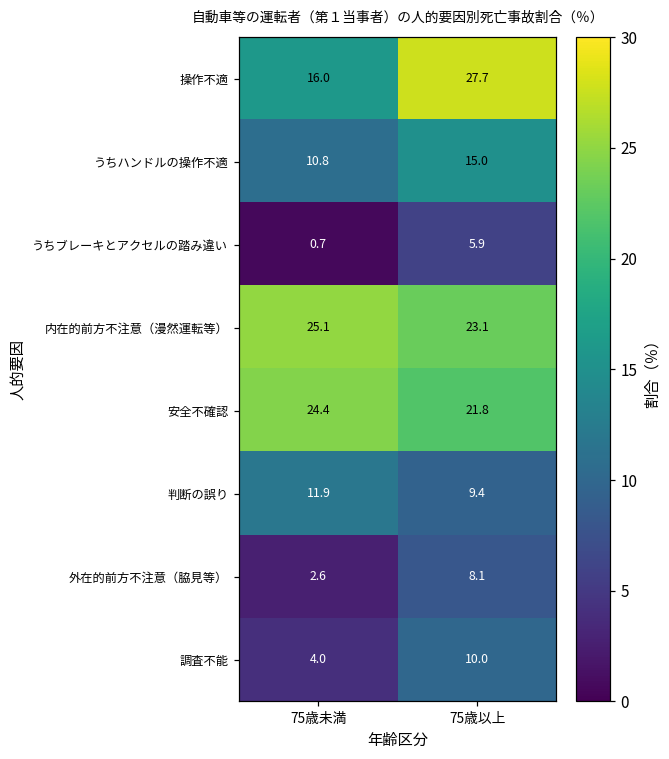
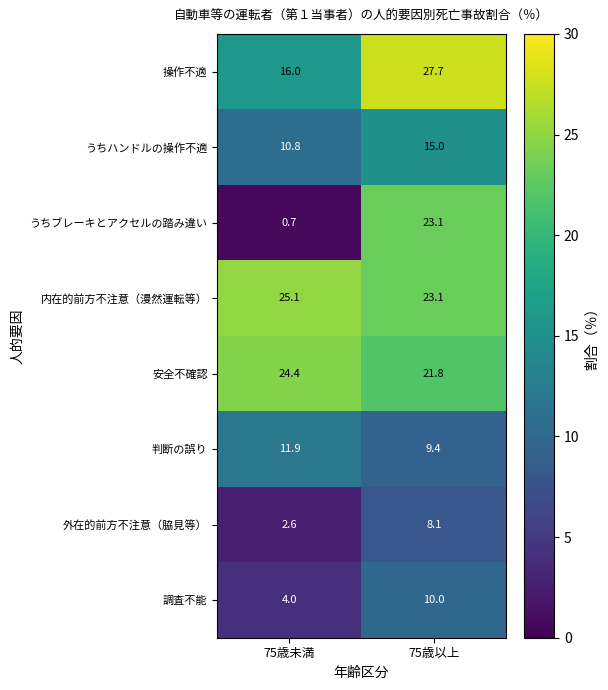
うちブレーキとアクセルの踏み違い, 75歳以上: 5.9 -> 23.1
